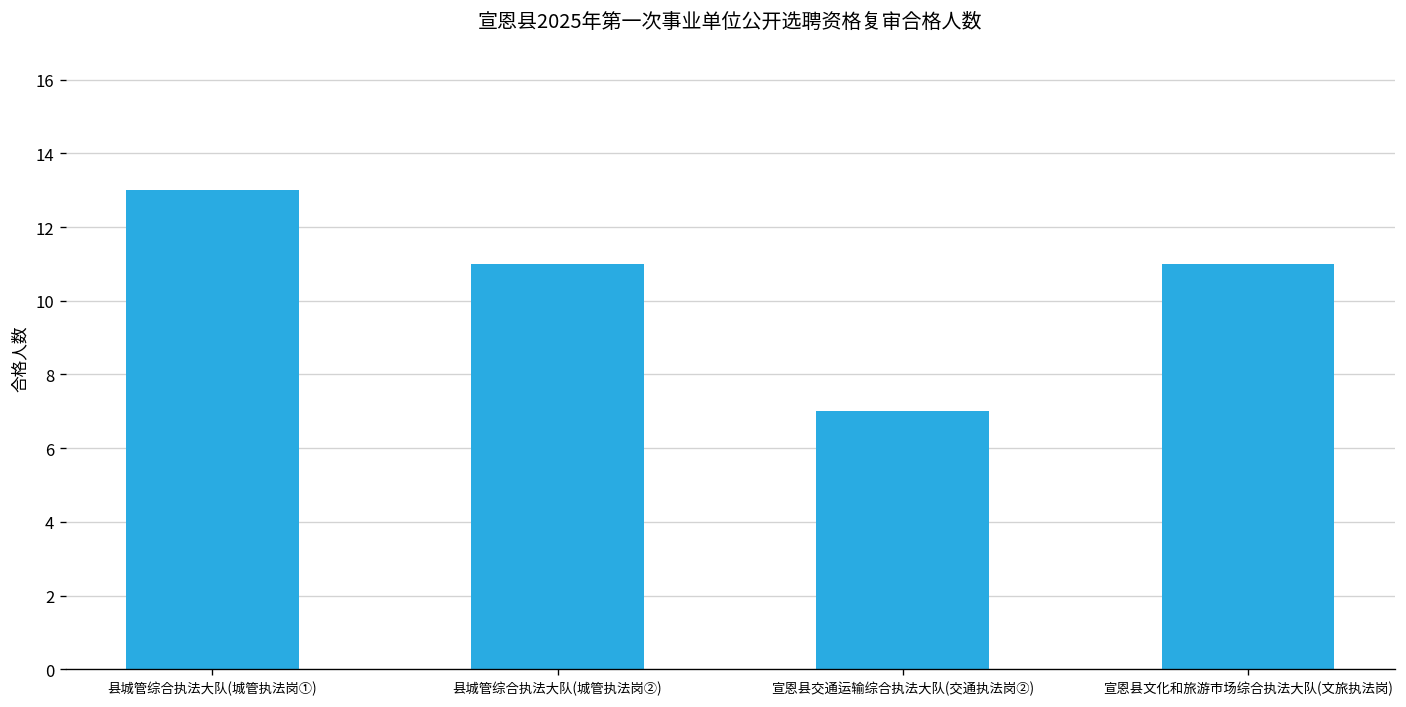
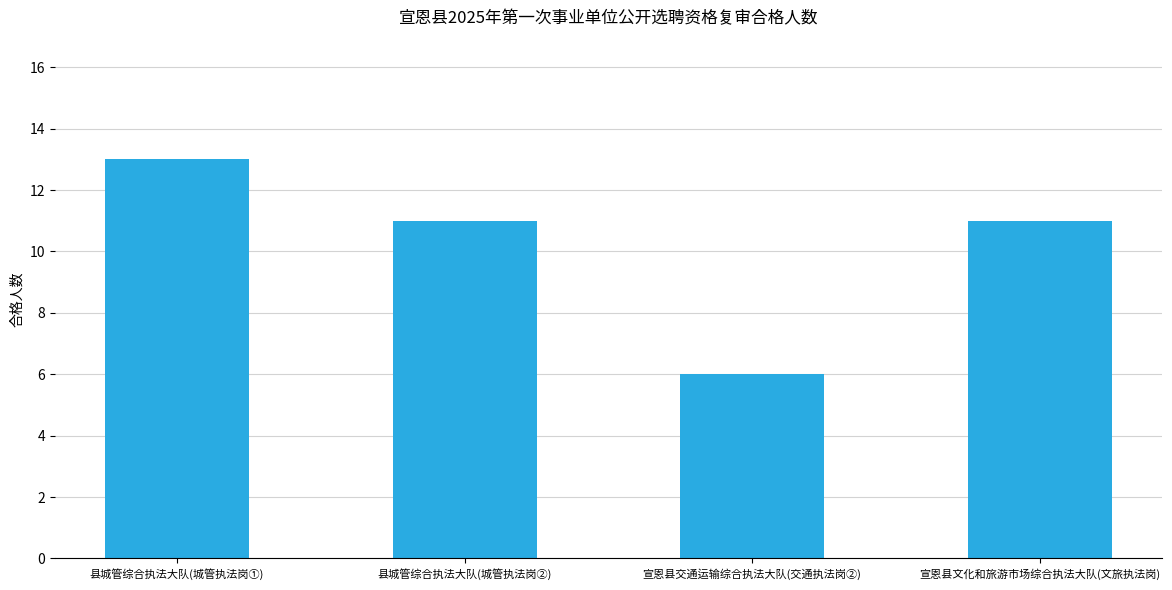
宣恩县交通运输综合执法大队(交通执法岗②): 7 -> 6
